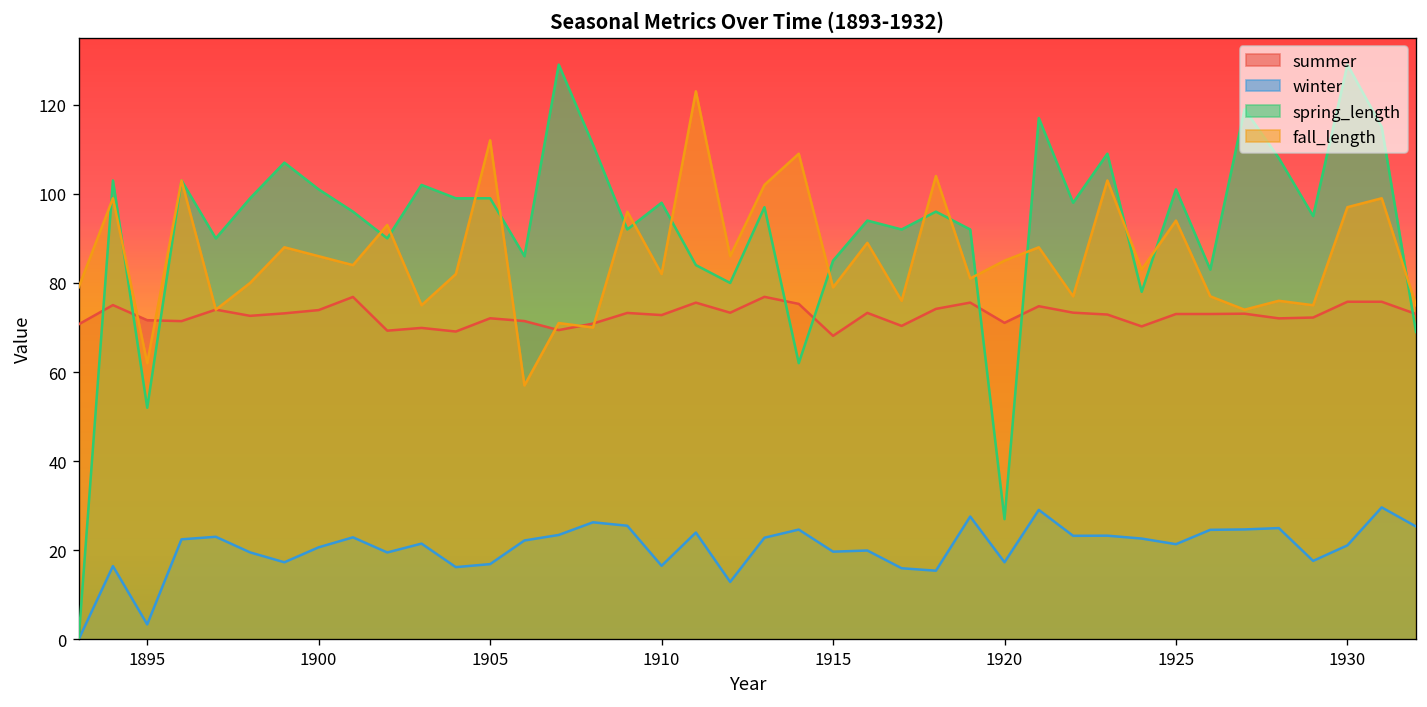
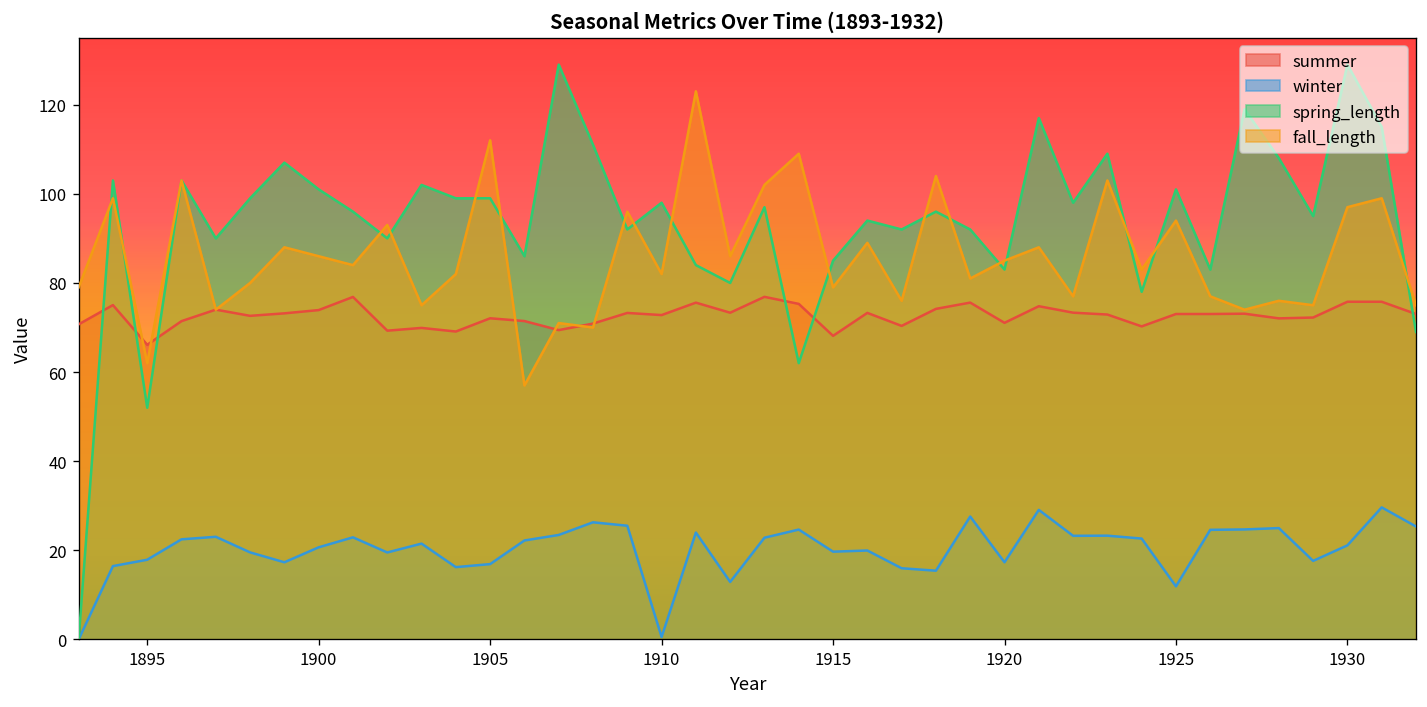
summer, 1895: 72 -> 66
winter, 1895: 3 -> 18
winter, 1910: 17 -> 1
spring_length, 1920: 27 -> 83
winter, 1925: 21 -> 12
